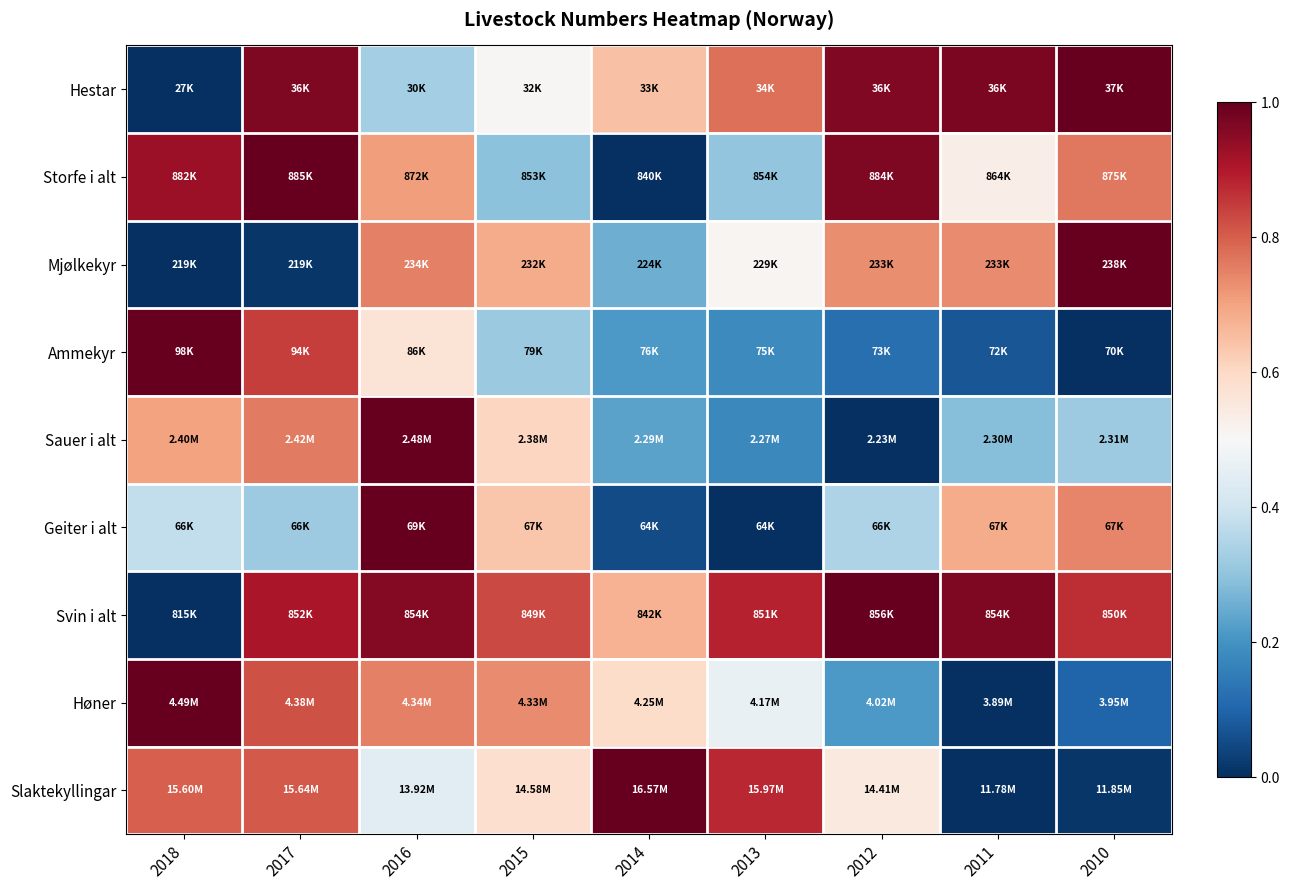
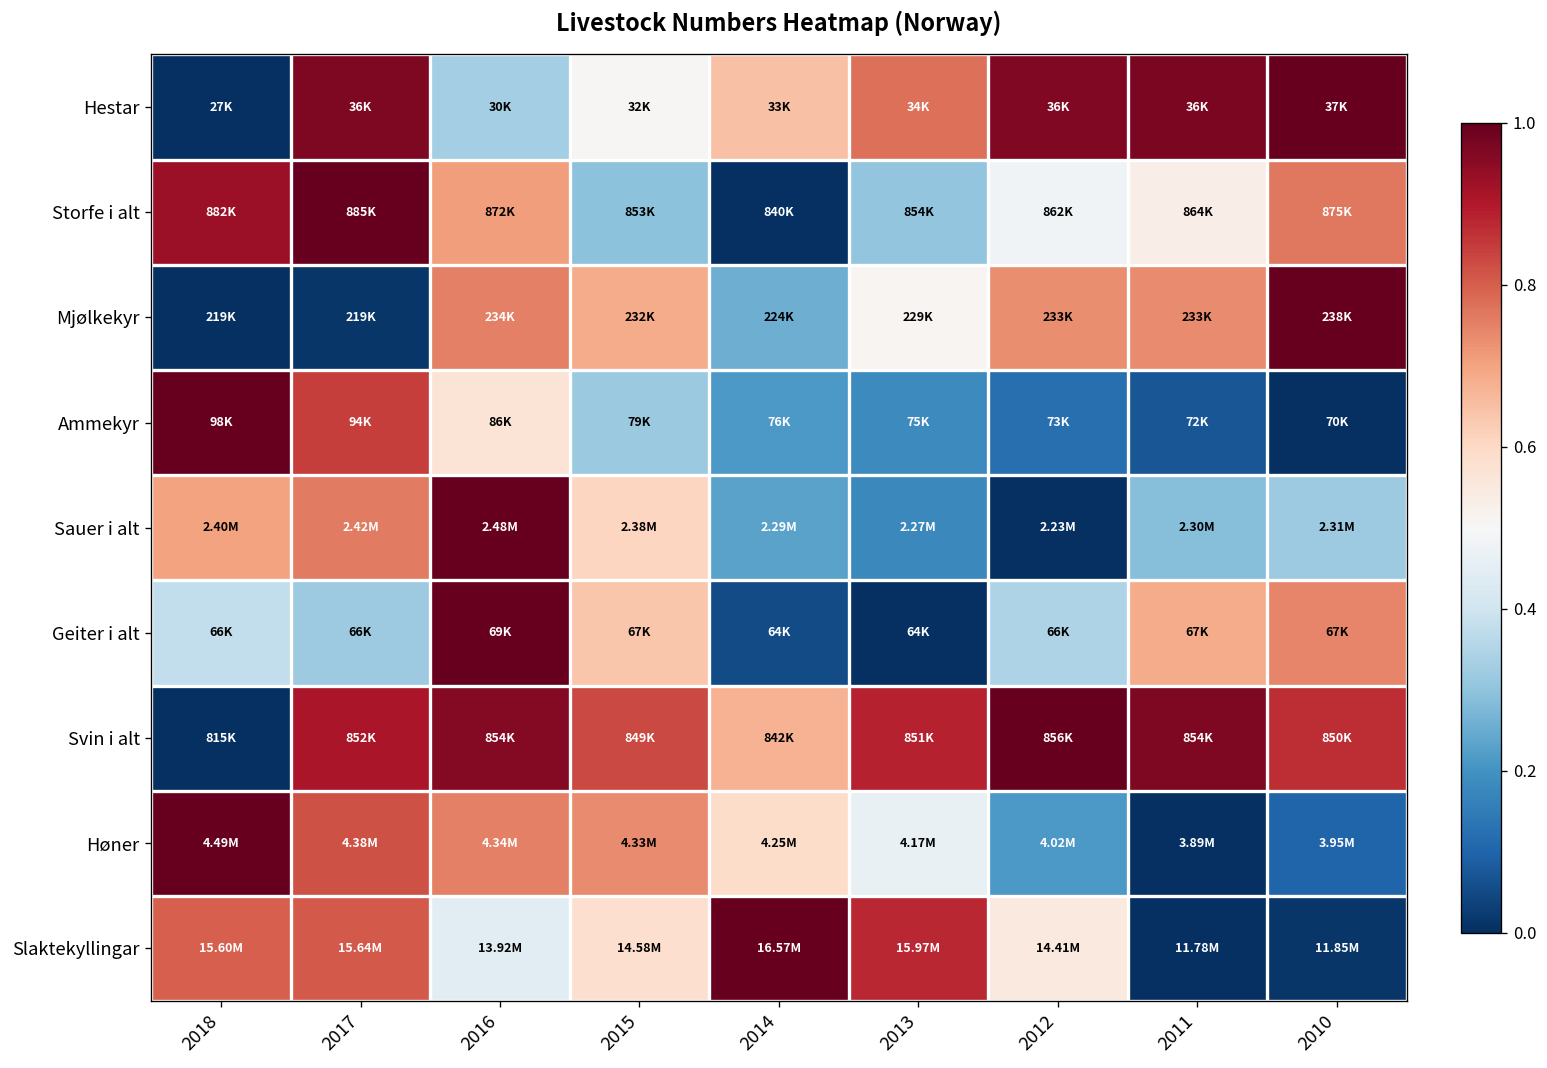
Storfe i alt, 2012: 884K -> 862K
